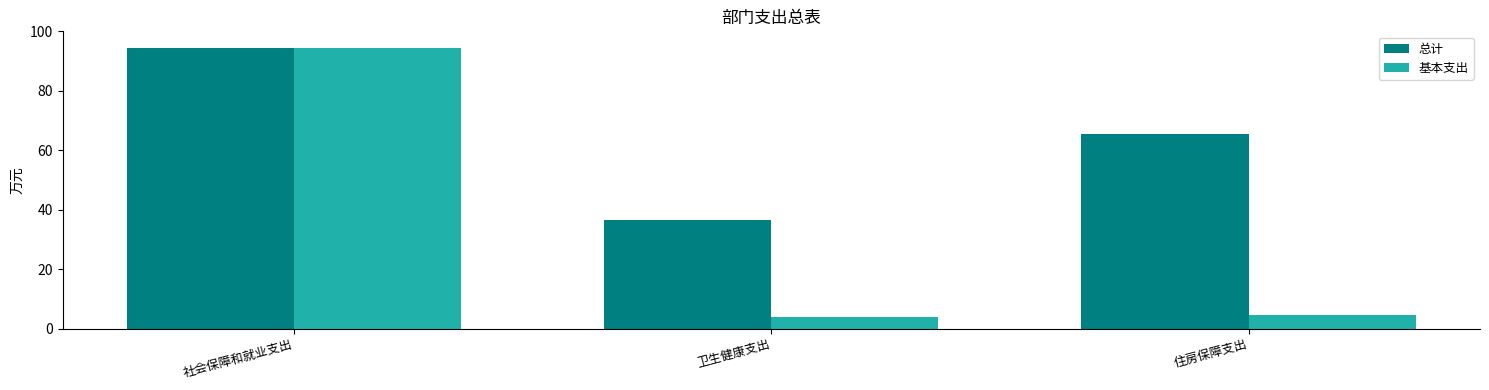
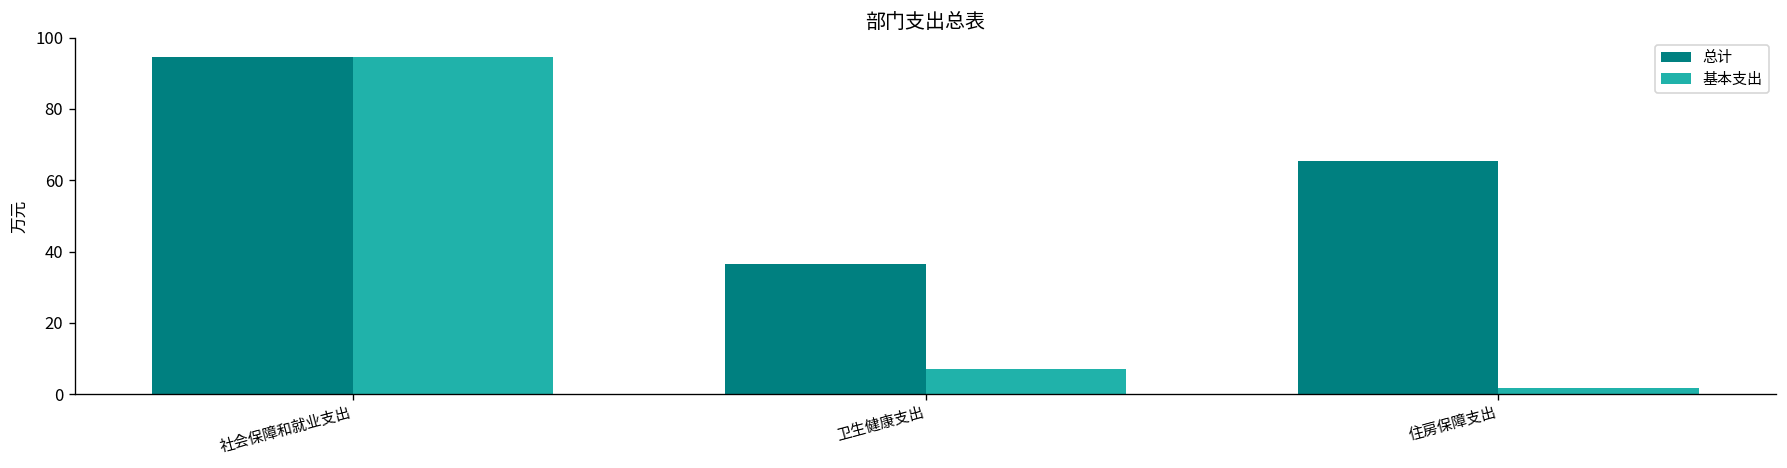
基本支出, 卫生健康支出: 4 -> 7
基本支出, 住房保障支出: 5 -> 2
